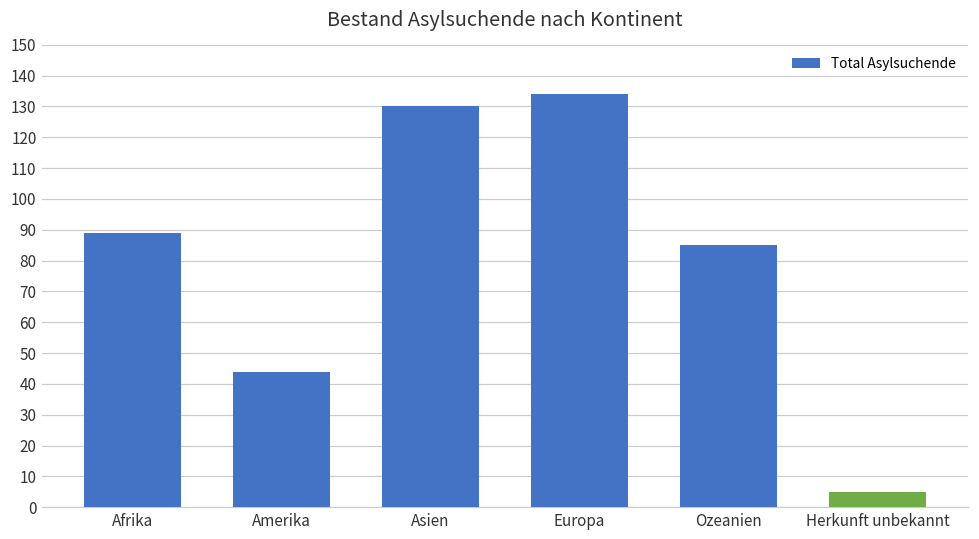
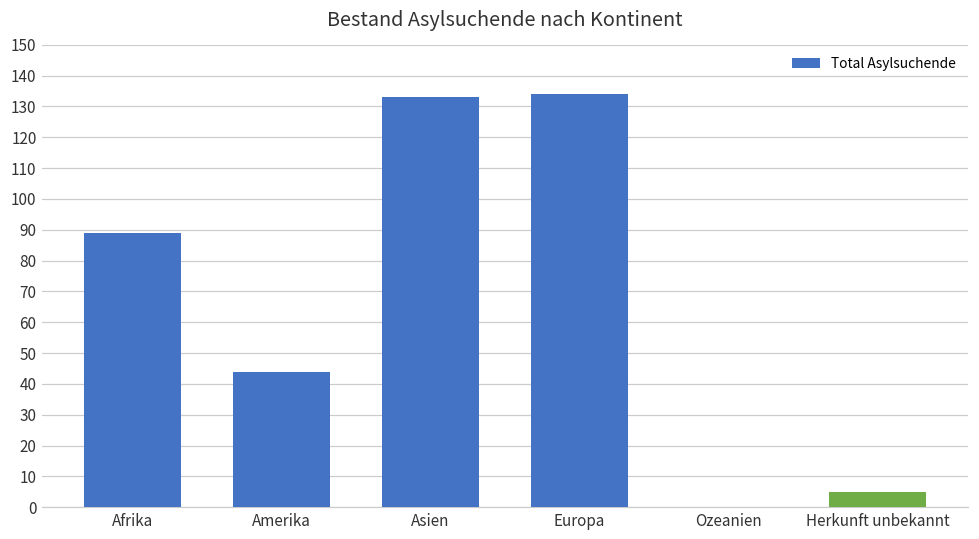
Asien: 130 -> 133
Ozeanien: 85 -> 0
